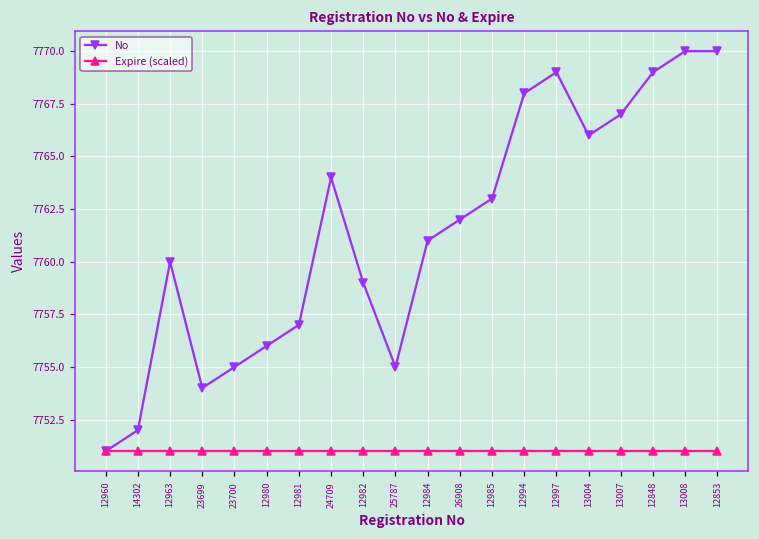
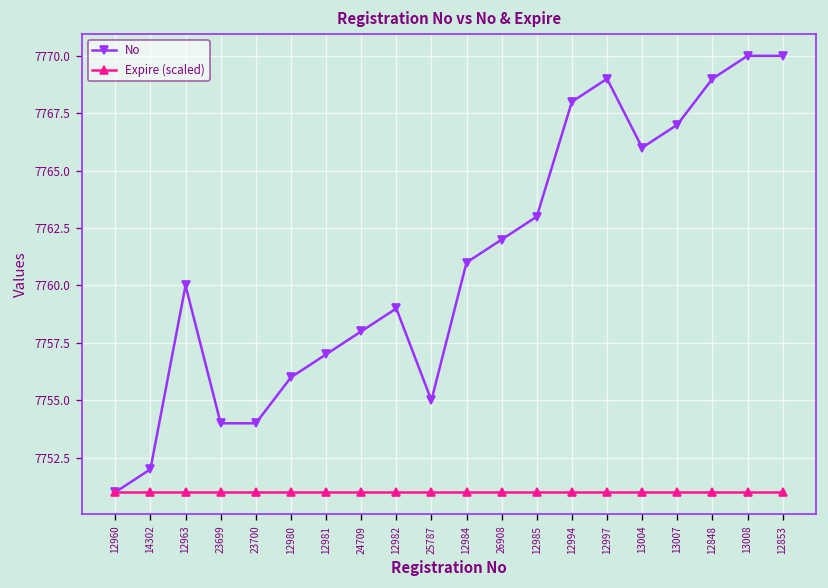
No, 23700: 7755 -> 7754
No, 24709: 7764 -> 7758
